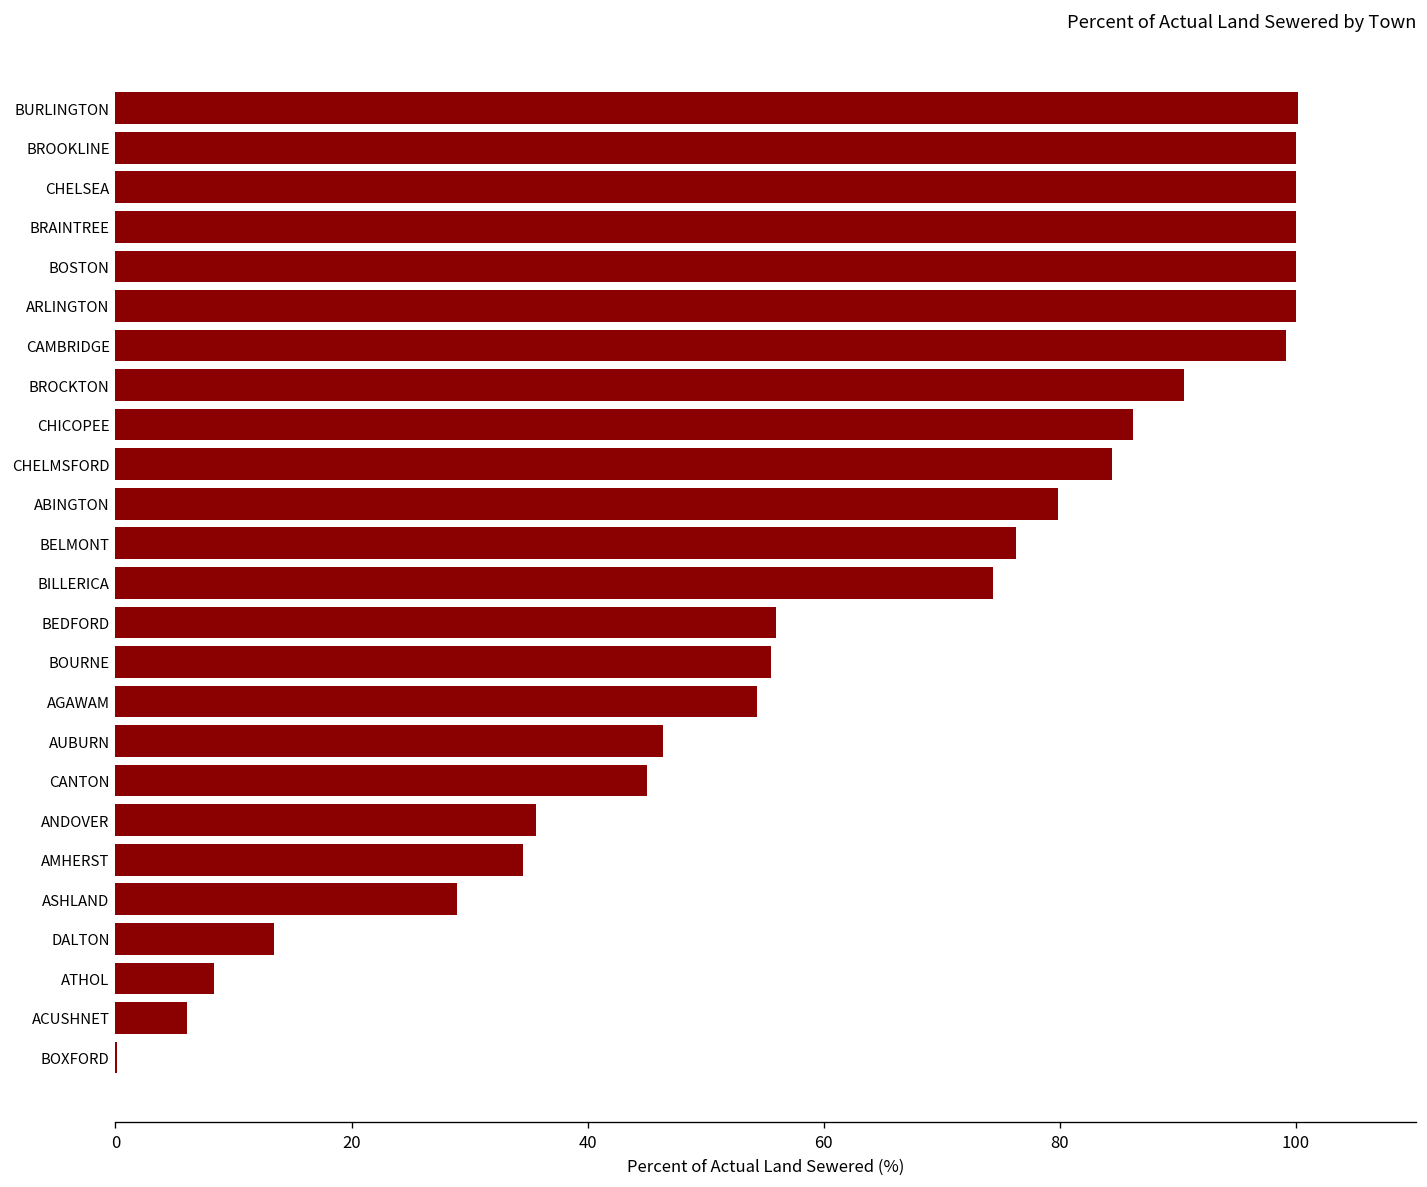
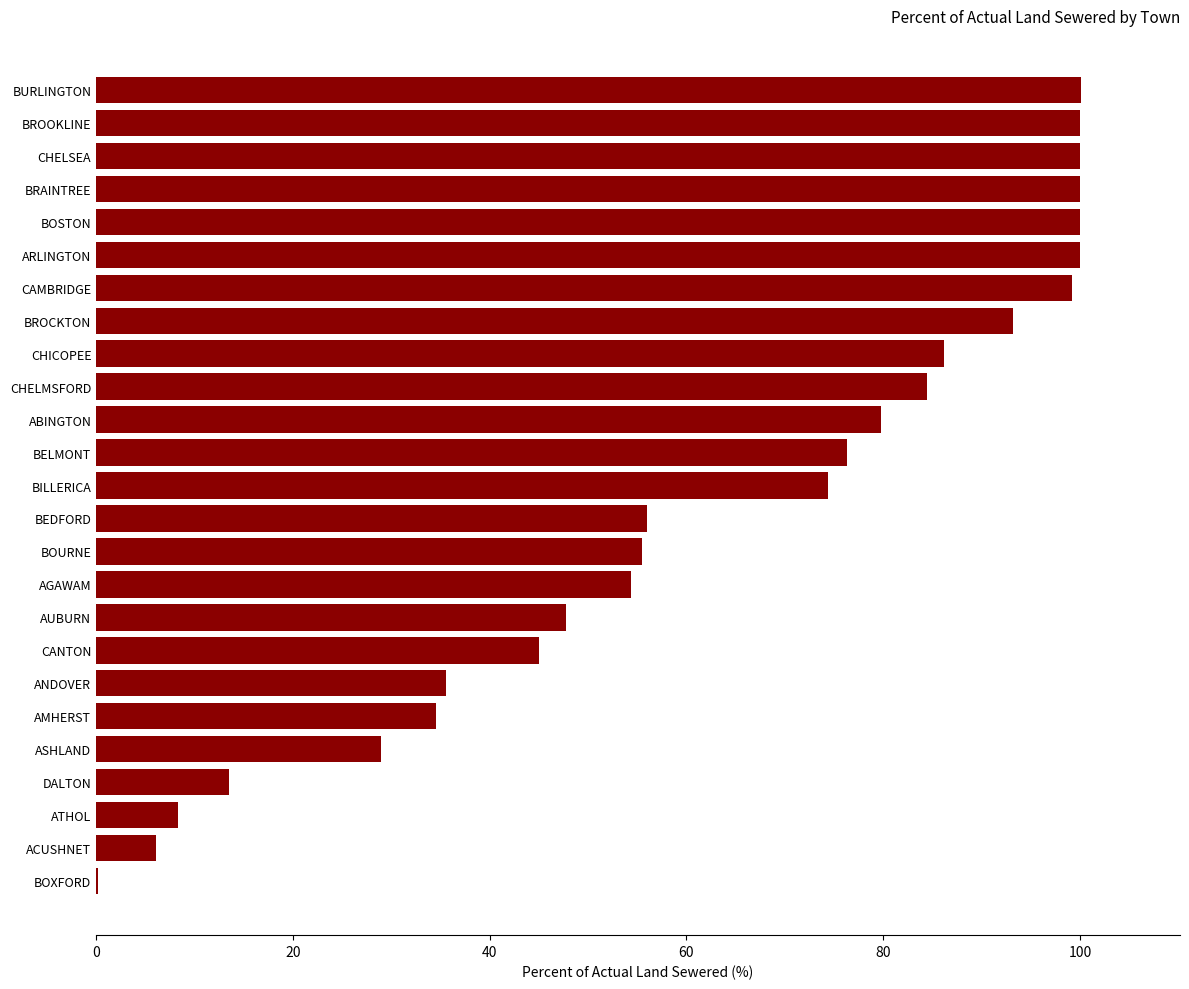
BROCKTON: 91 -> 93
AUBURN: 46 -> 48
